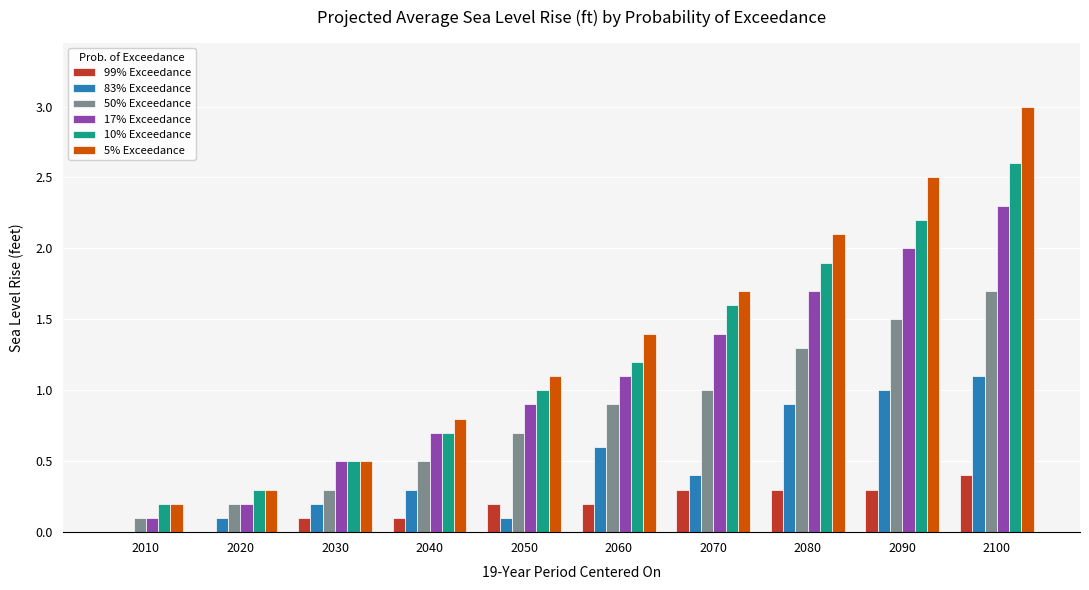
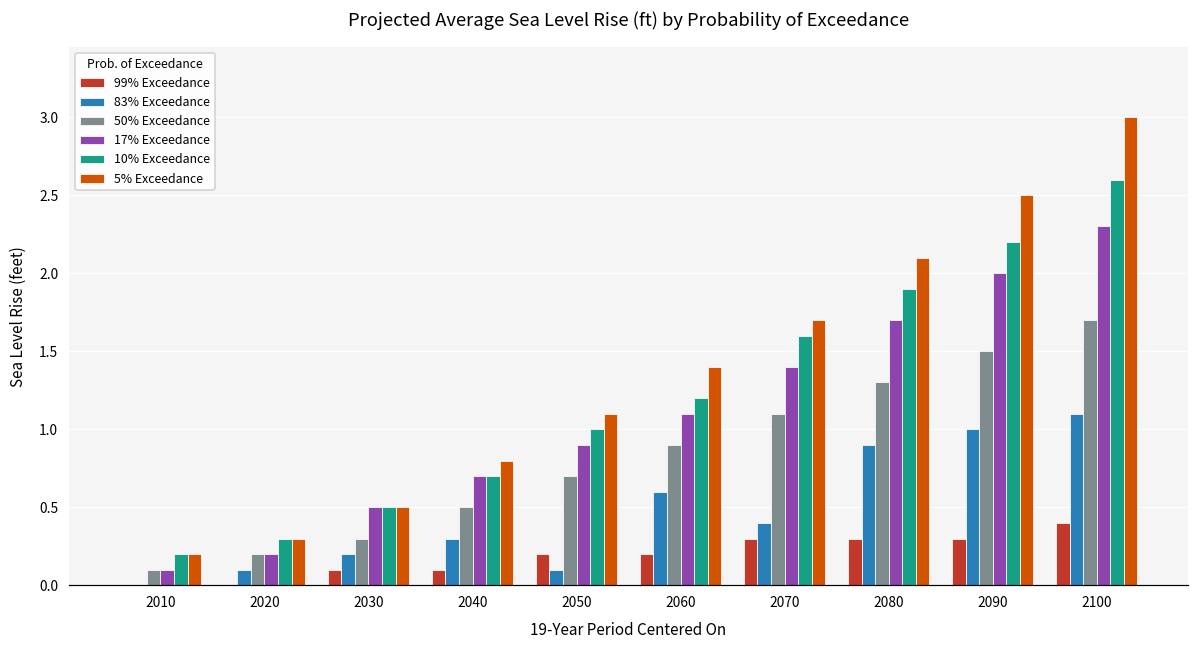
50% Exceedance, 2070: 1.0 -> 1.1
